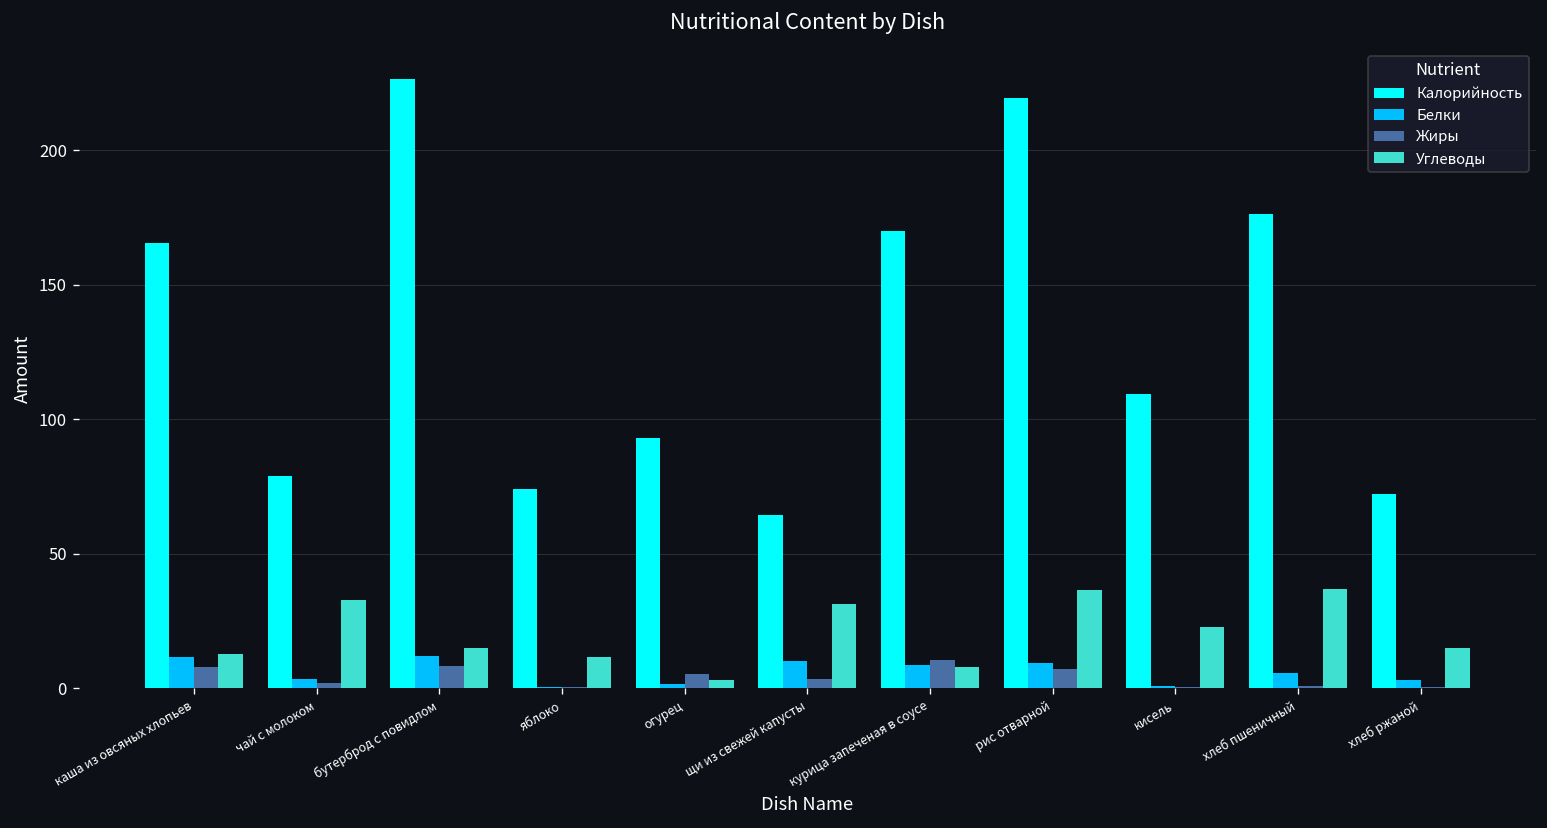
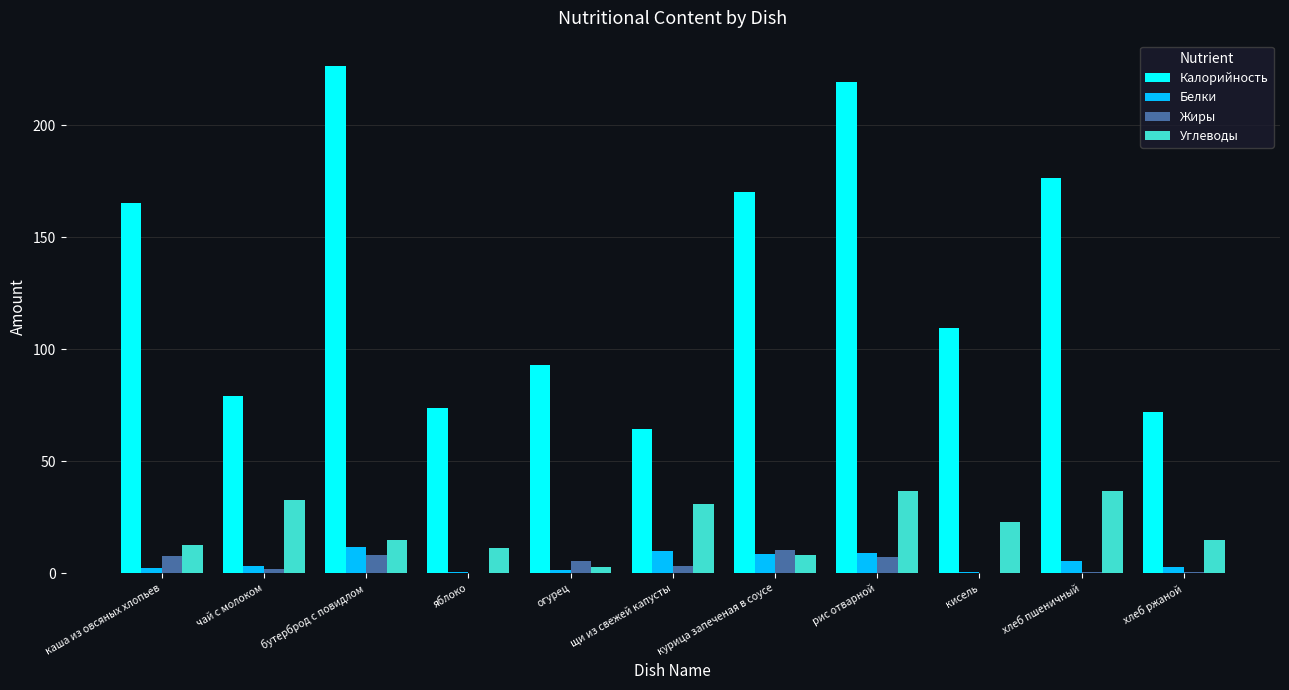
Белки, каша из овсяных хлопьев: 12 -> 2
